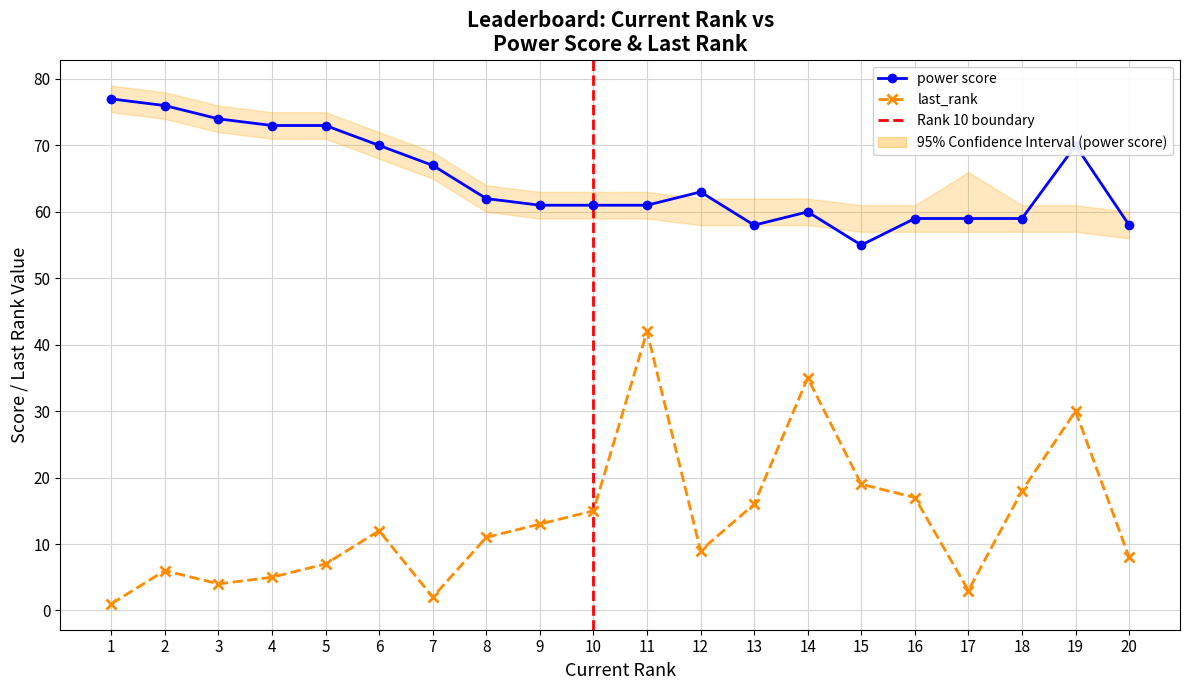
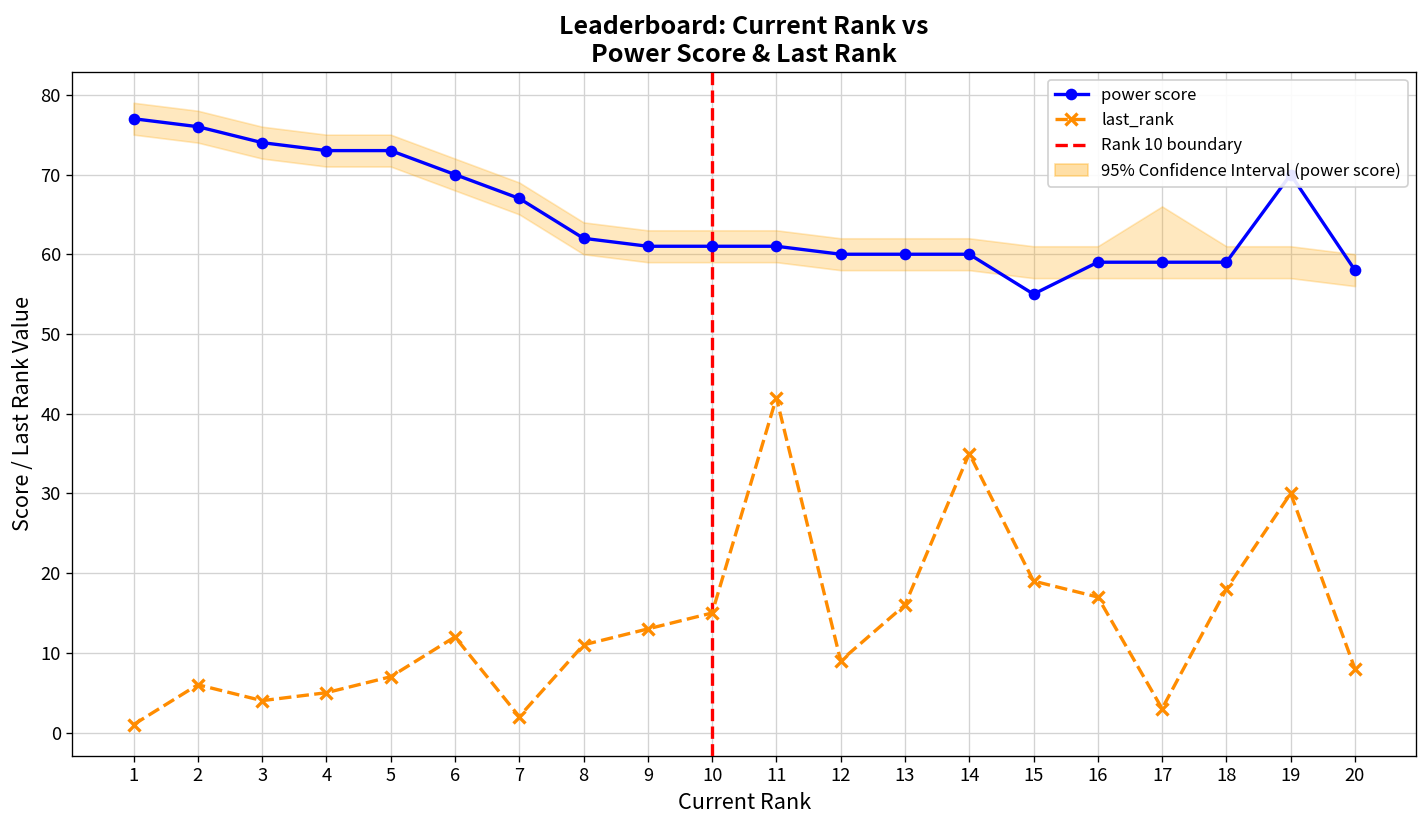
power score, 12: 63 -> 60
power score, 13: 58 -> 60
